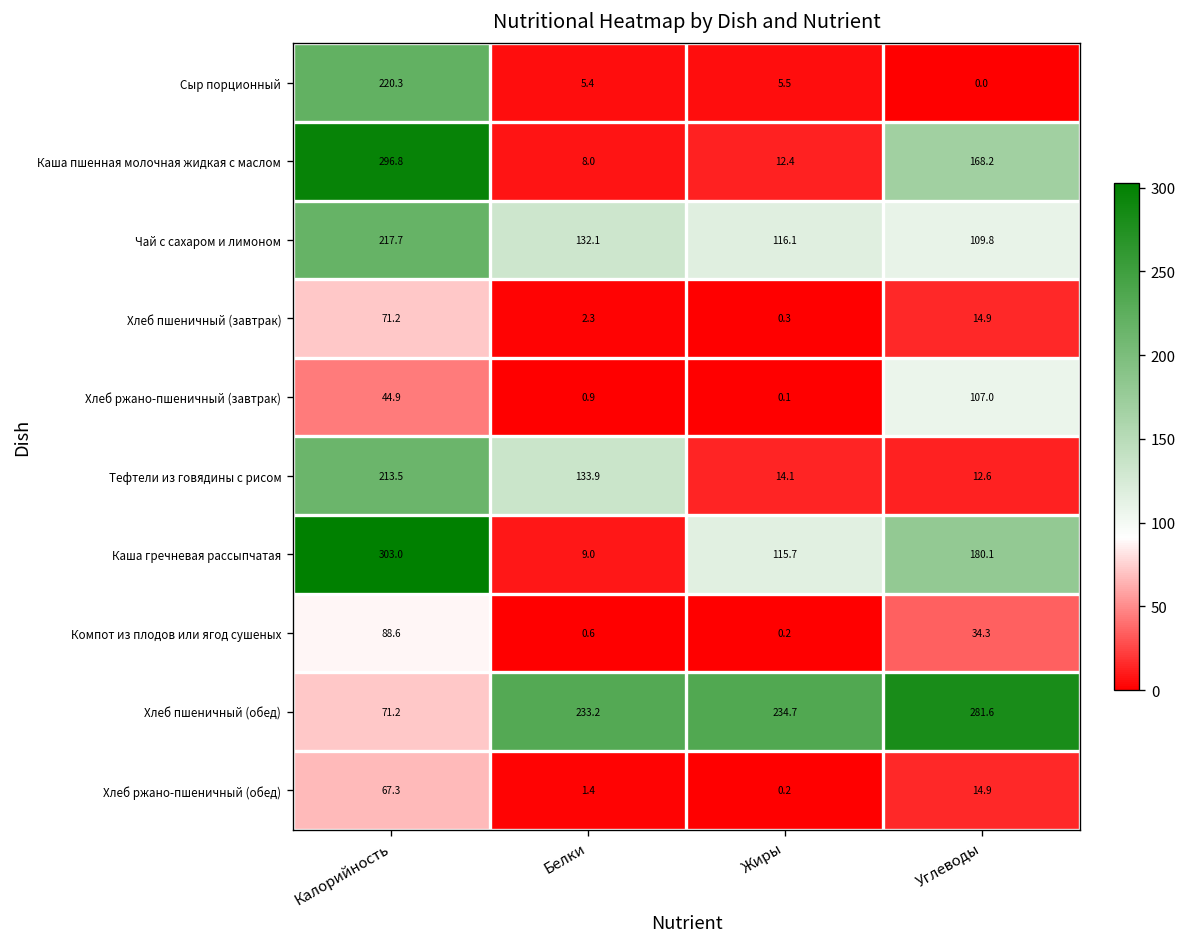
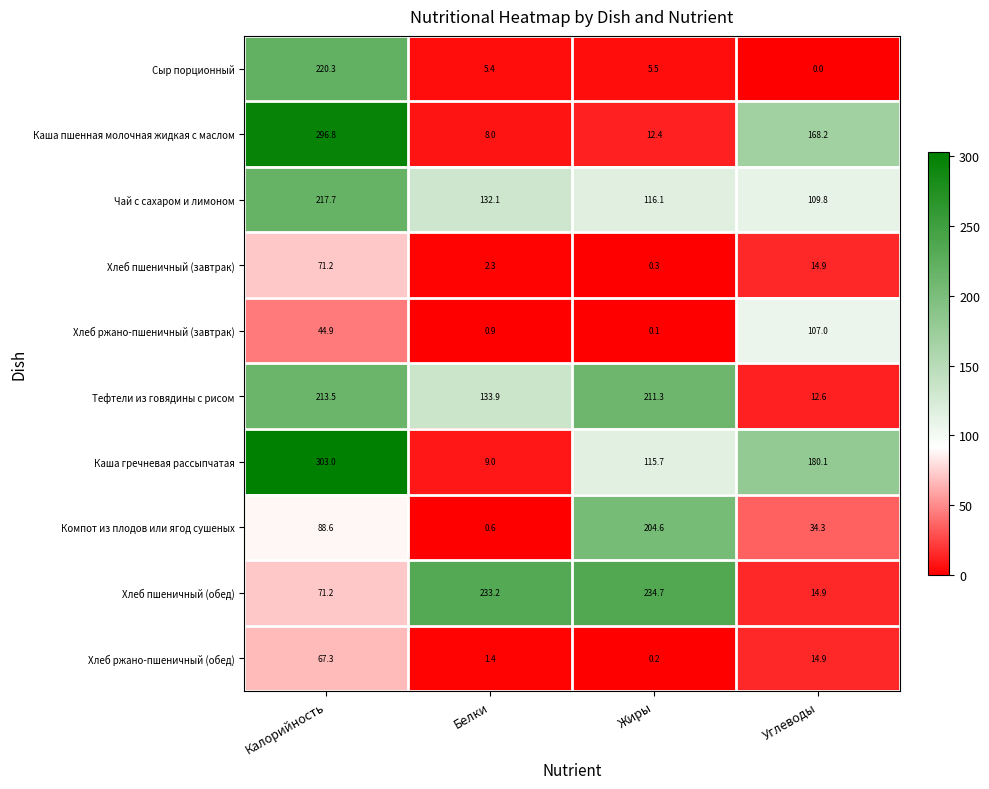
Тефтели из говядины с рисом, Жиры: 14.1 -> 211.3
Компот из плодов или ягод сушеных, Жиры: 0.2 -> 204.6
Хлеб пшеничный (обед), Углеводы: 281.6 -> 14.9
